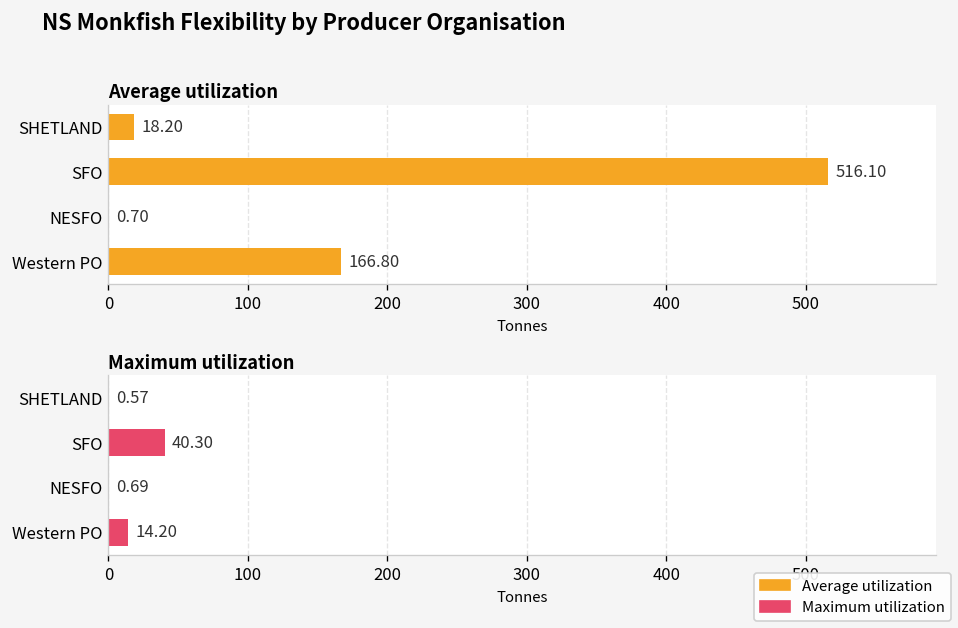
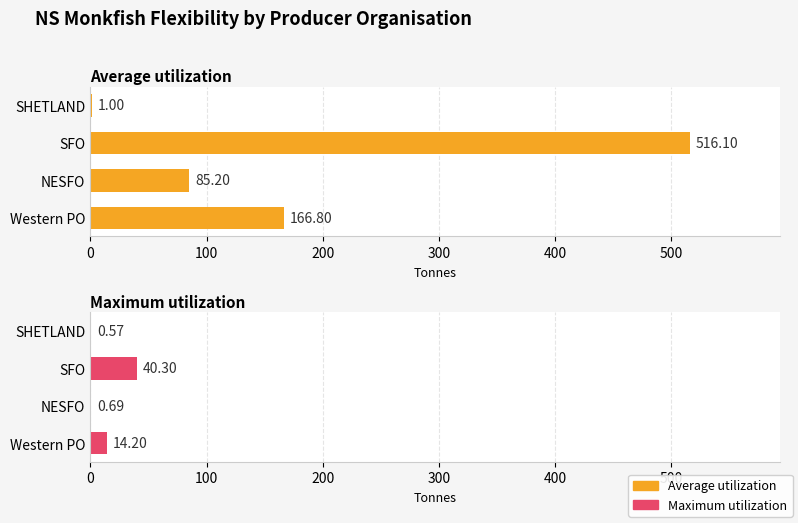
Average utilization, SHETLAND: 18.20 -> 1.00
Average utilization, NESFO: 0.70 -> 85.20
